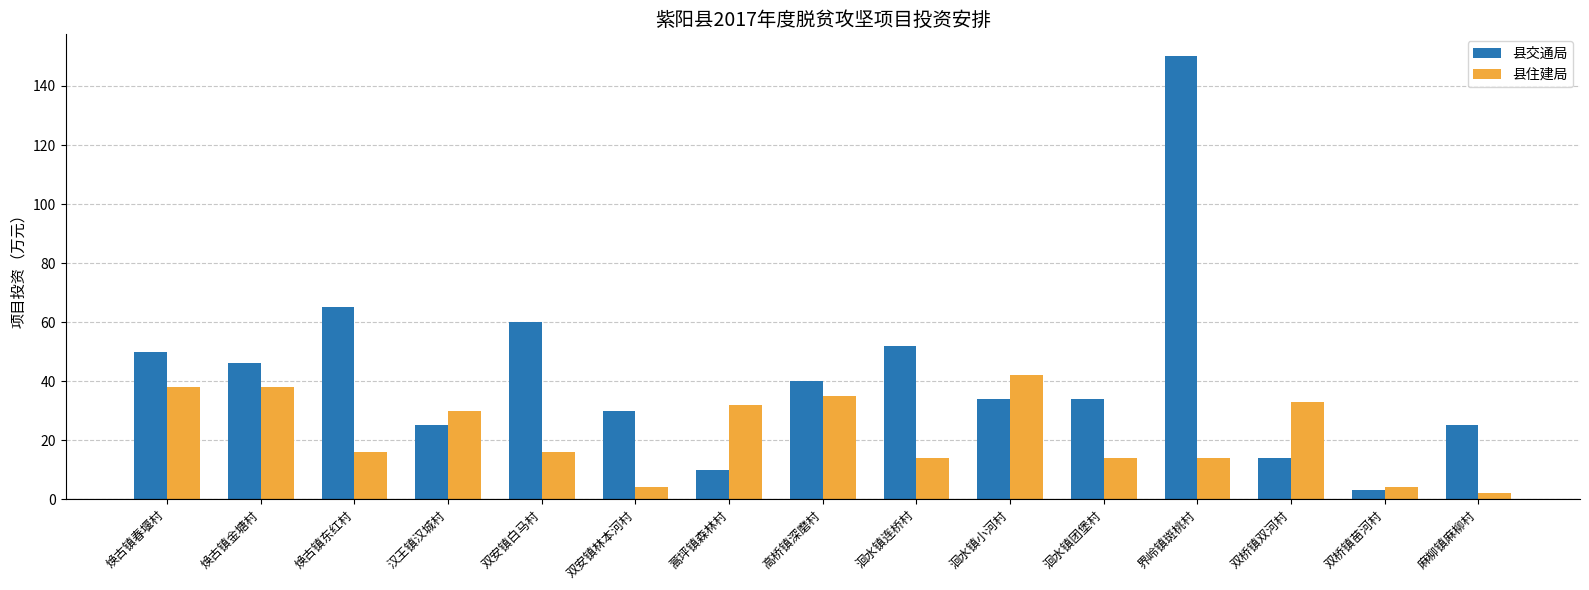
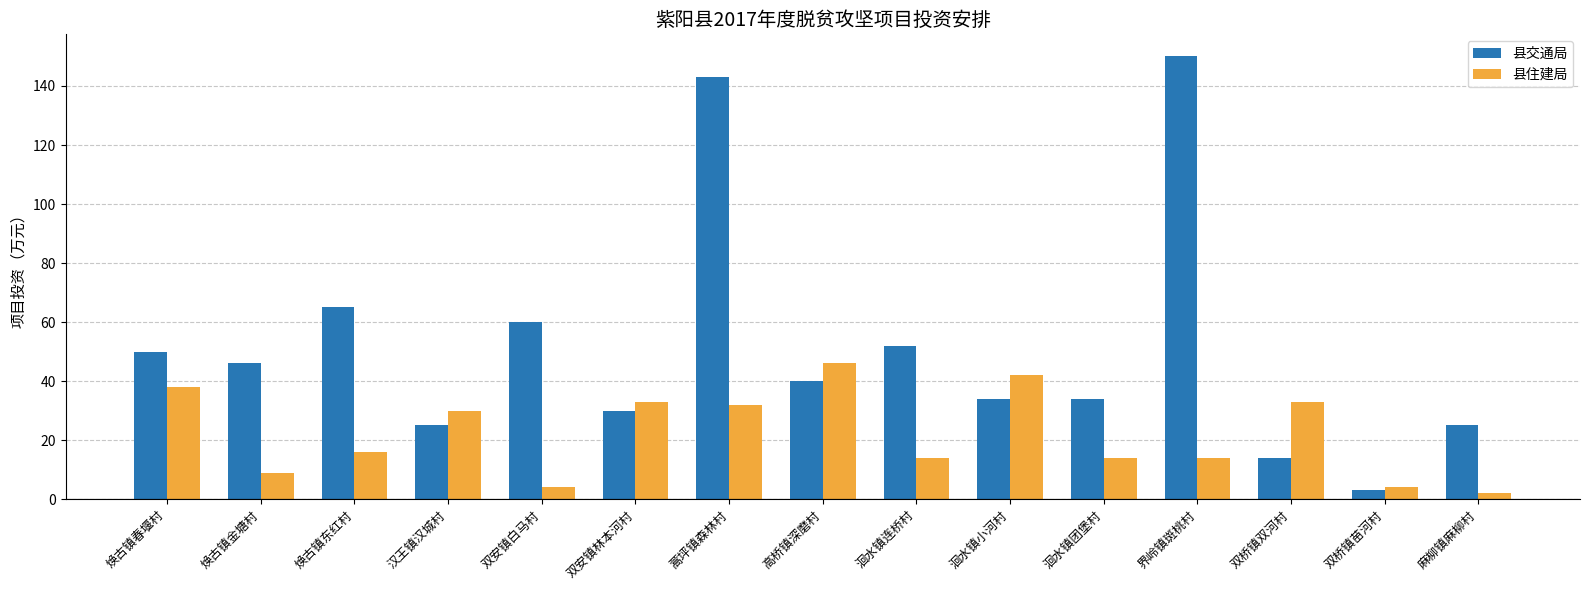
县住建局, 焕古镇金塘村: 38 -> 9
县住建局, 双安镇白马村: 16 -> 4
县住建局, 双安镇林本河村: 4 -> 33
县交通局, 蒿坪镇森林村: 10 -> 143
县住建局, 高桥镇深磨村: 35 -> 46
